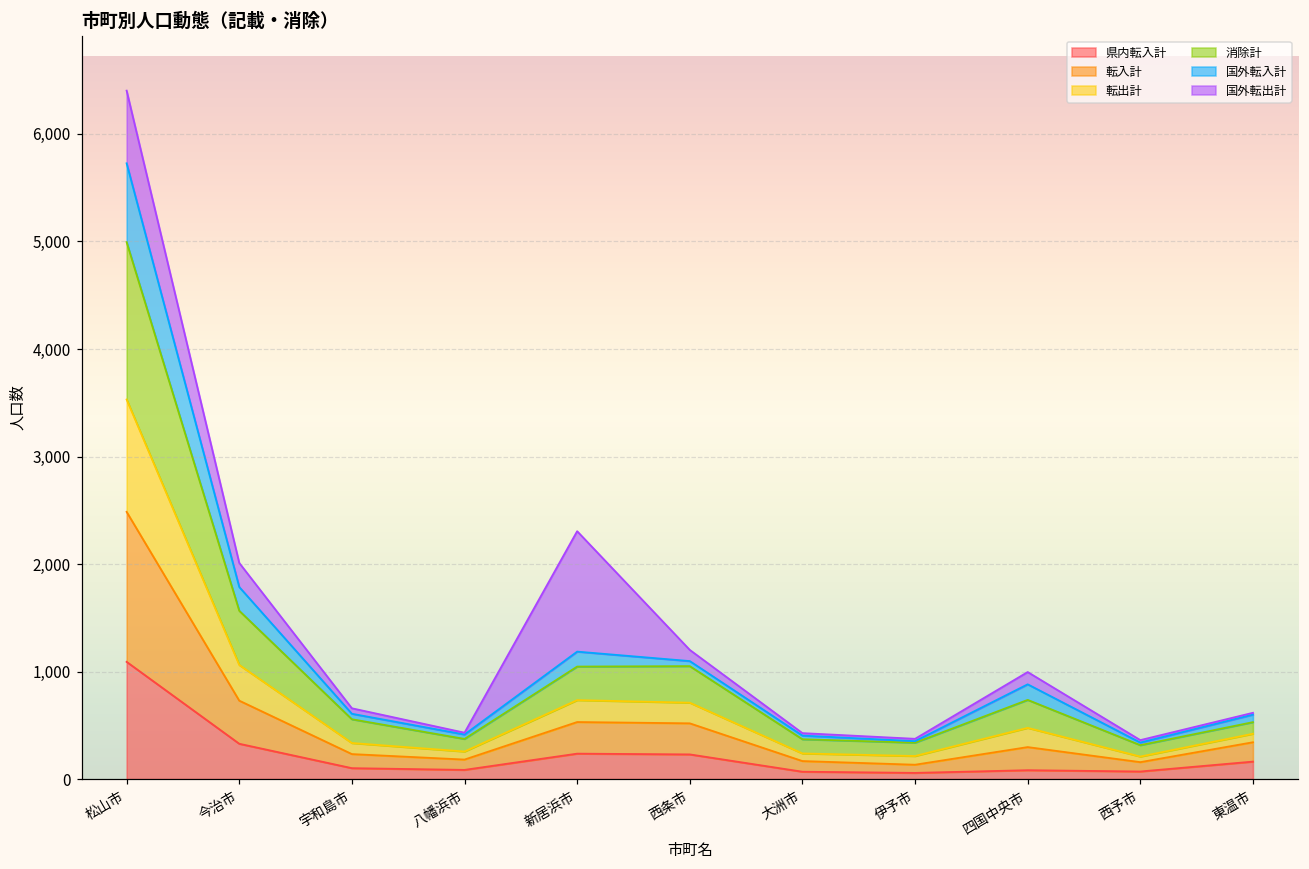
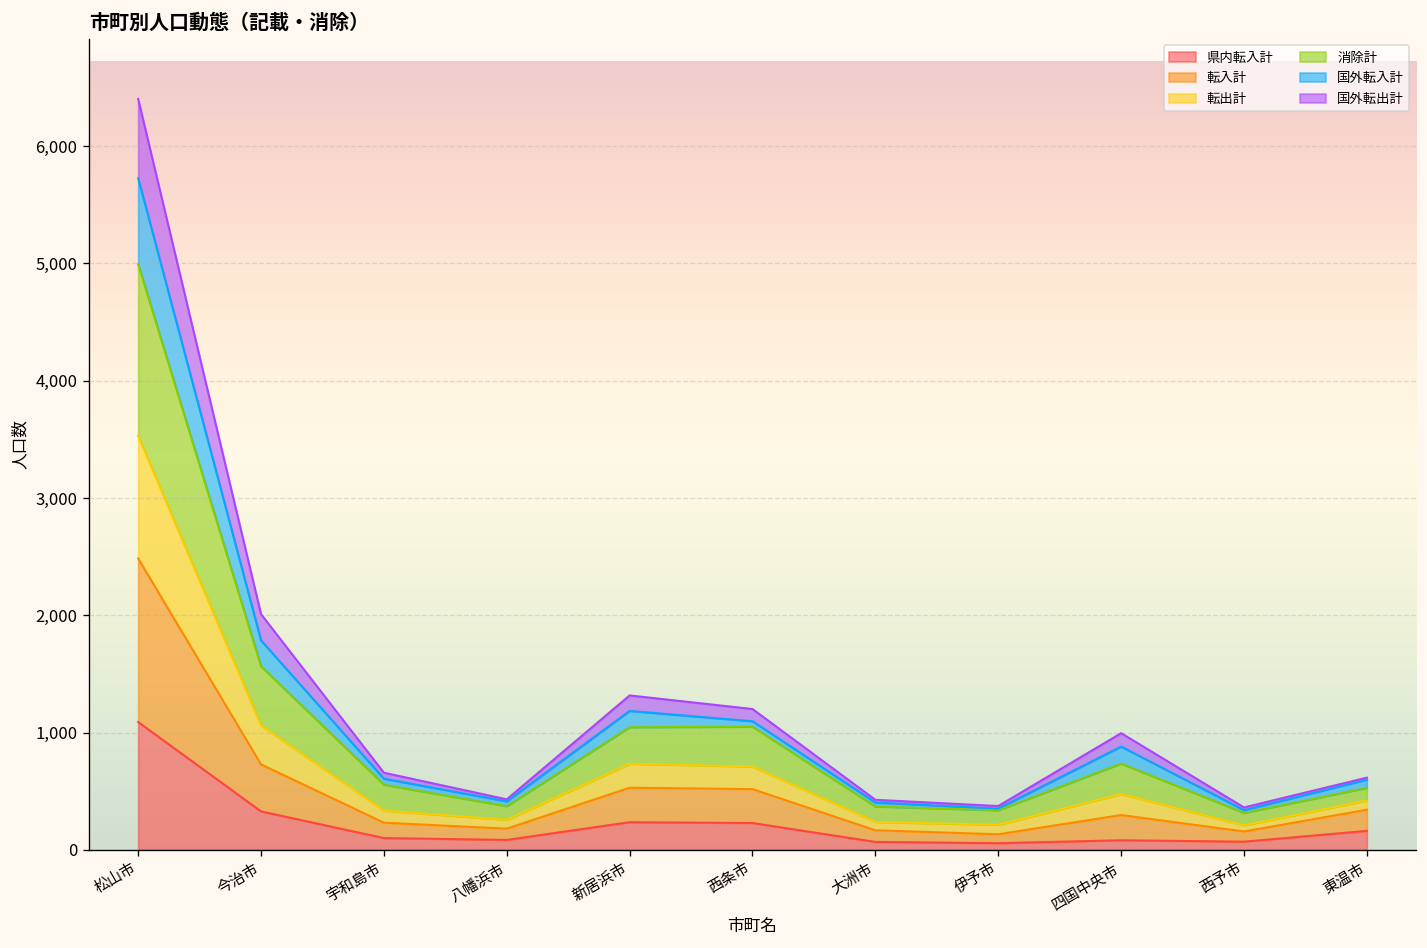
国外転出計, 新居浜市: 1,100 -> 100
